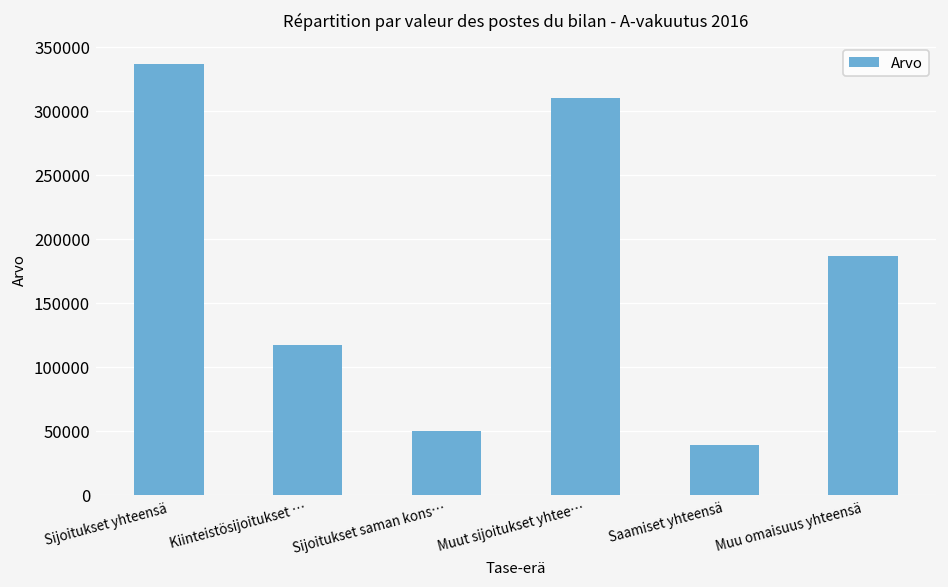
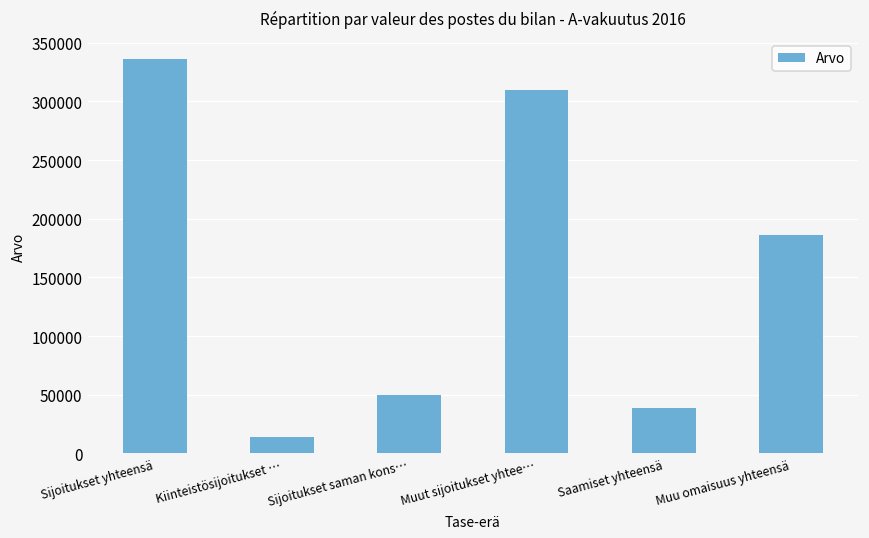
Kiinteistösijoitukset …: 117000 -> 14000
